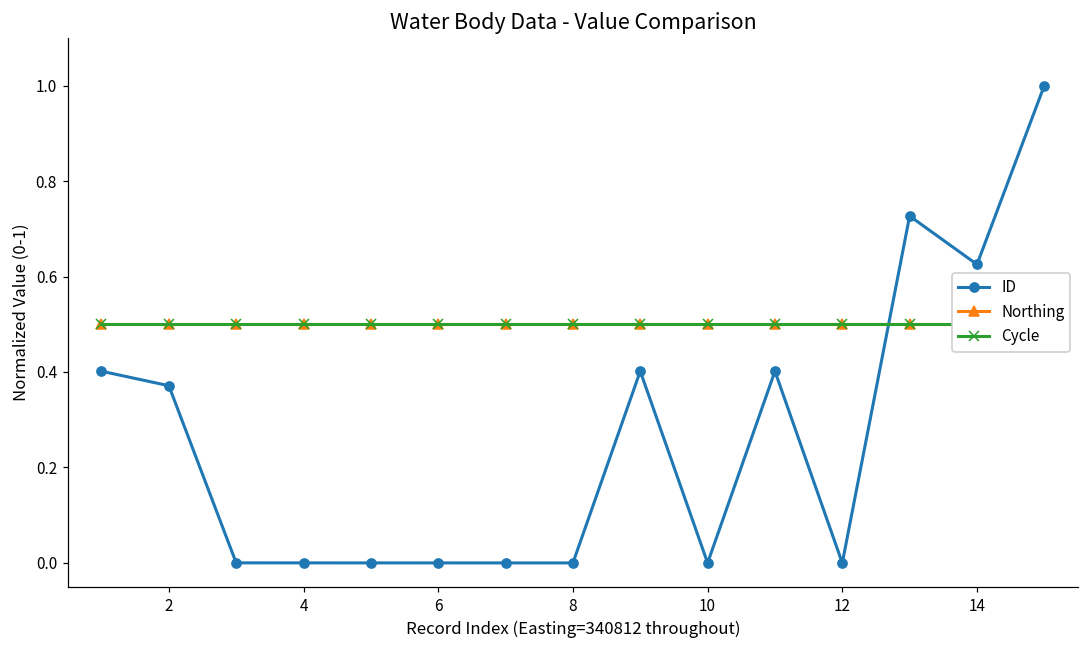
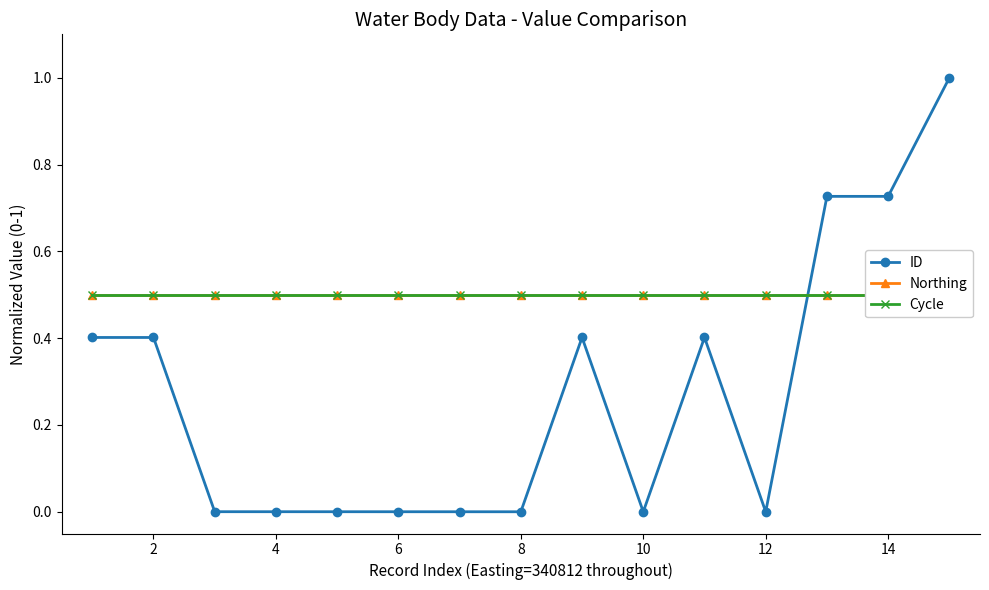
ID, 2: 0.37 -> 0.40
ID, 14: 0.63 -> 0.73
